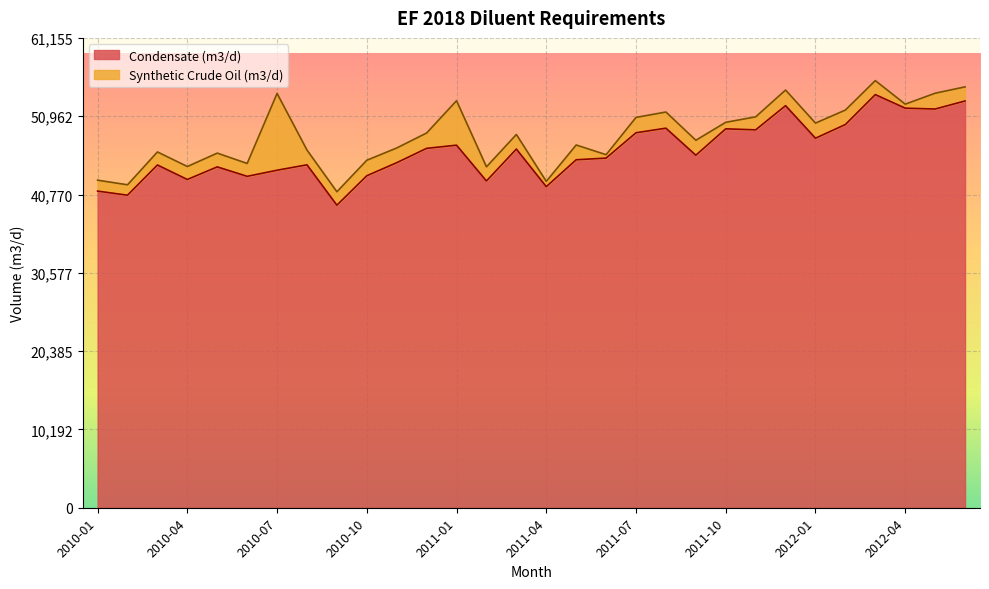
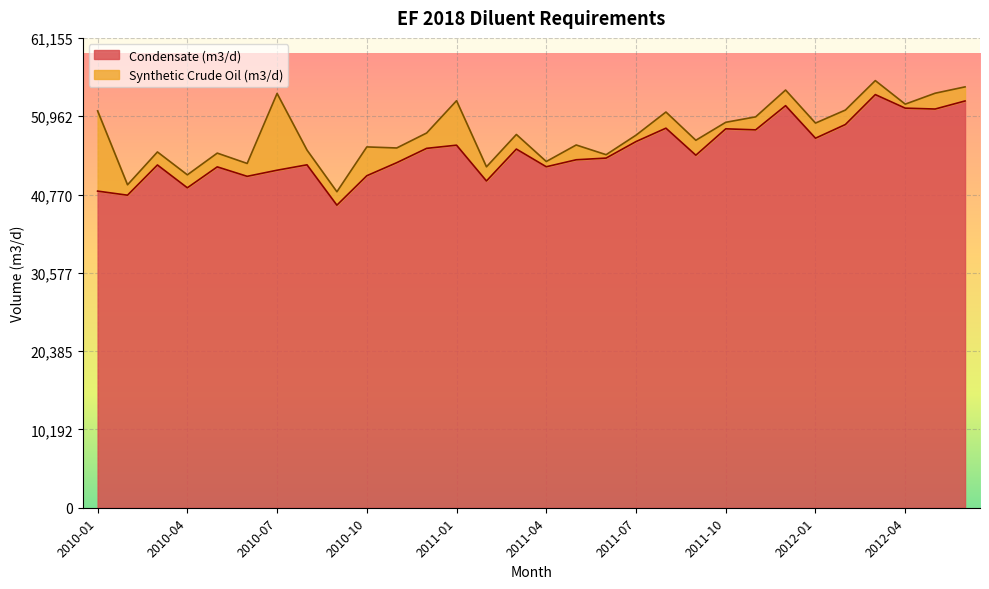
Synthetic Crude Oil (m3/d), 2010-01: 1,000 -> 10,000
Condensate (m3/d), 2010-04: 43,000 -> 42,000
Synthetic Crude Oil (m3/d), 2010-10: 2,000 -> 4,000
Condensate (m3/d), 2011-04: 42,000 -> 44,000
Condensate (m3/d), 2011-07: 49,000 -> 48,000
Synthetic Crude Oil (m3/d), 2011-07: 2,000 -> 1,000
